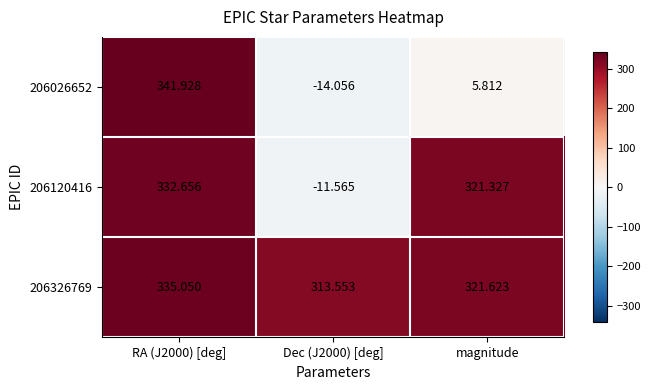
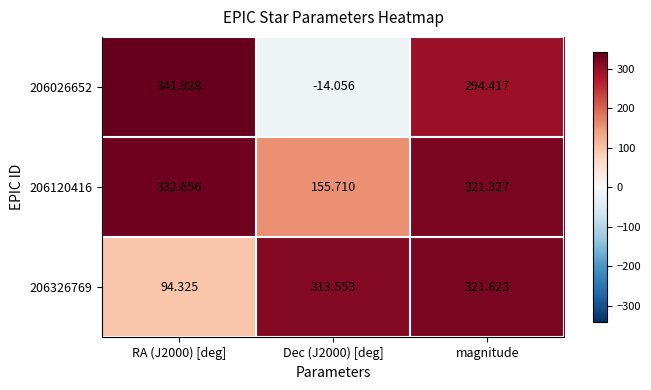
206026652, magnitude: 5.812 -> 294.417
206120416, Dec (J2000) [deg]: -11.565 -> 155.710
206326769, RA (J2000) [deg]: 335.050 -> 94.325
